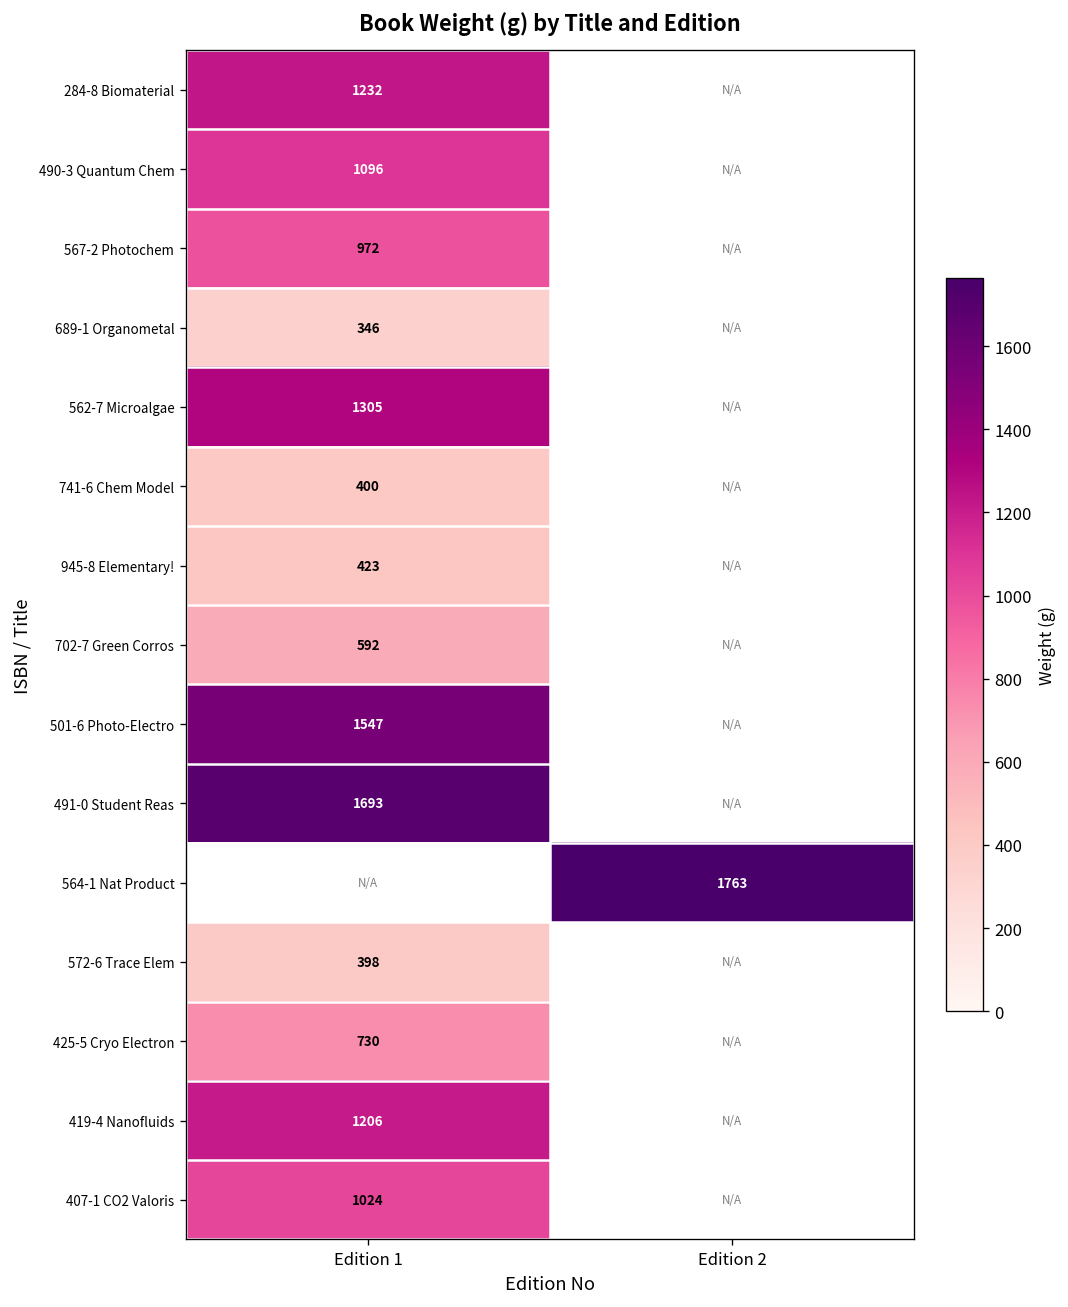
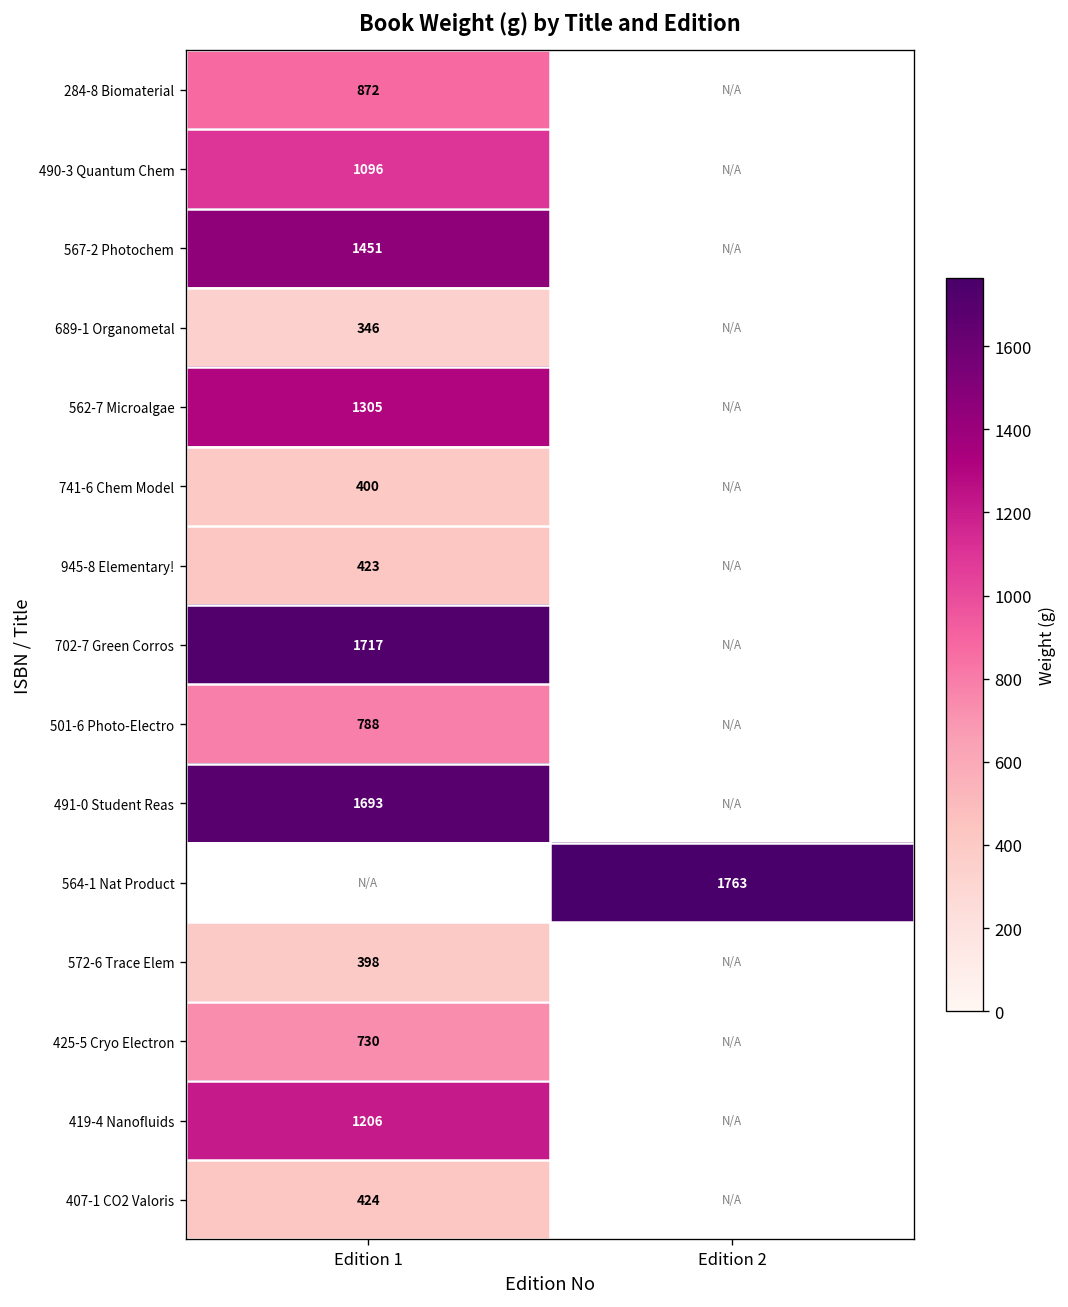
284-8 Biomaterial, Edition 1: 1232 -> 872
567-2 Photochem, Edition 1: 972 -> 1451
702-7 Green Corros, Edition 1: 592 -> 1717
501-6 Photo-Electro, Edition 1: 1547 -> 788
407-1 CO2 Valoris, Edition 1: 1024 -> 424
